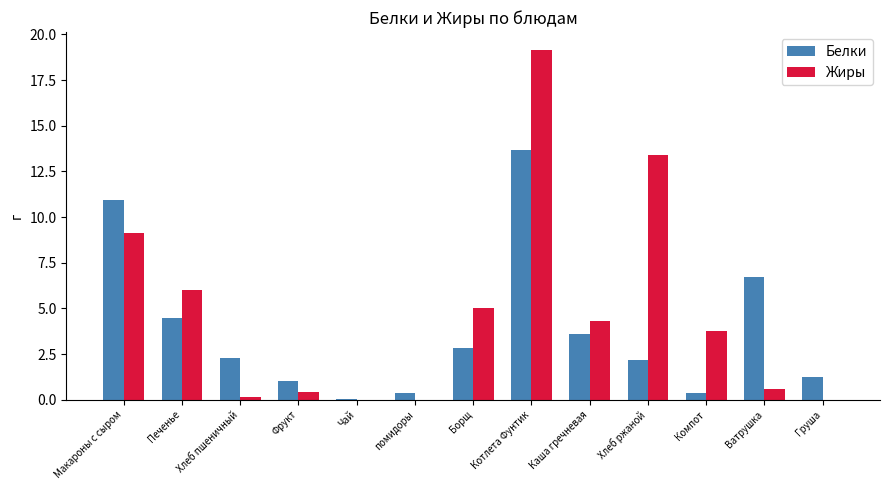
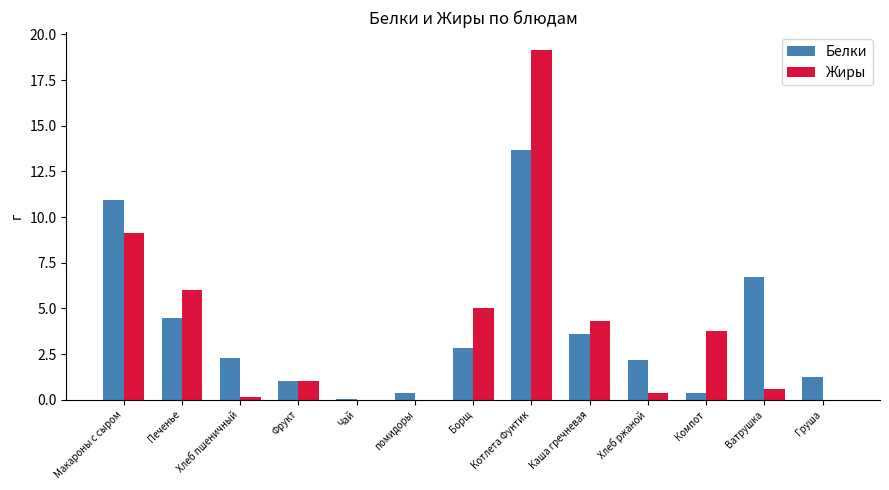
Жиры, Фрукт: 0.4 -> 1.0
Жиры, Хлеб ржаной: 13.4 -> 0.4
